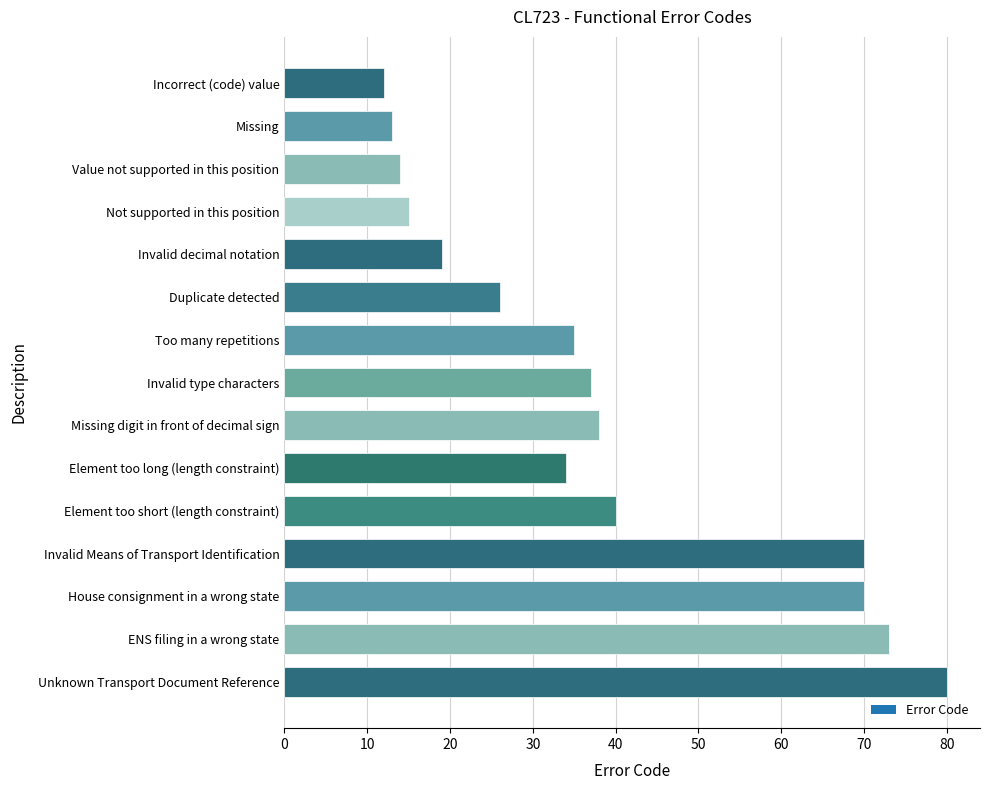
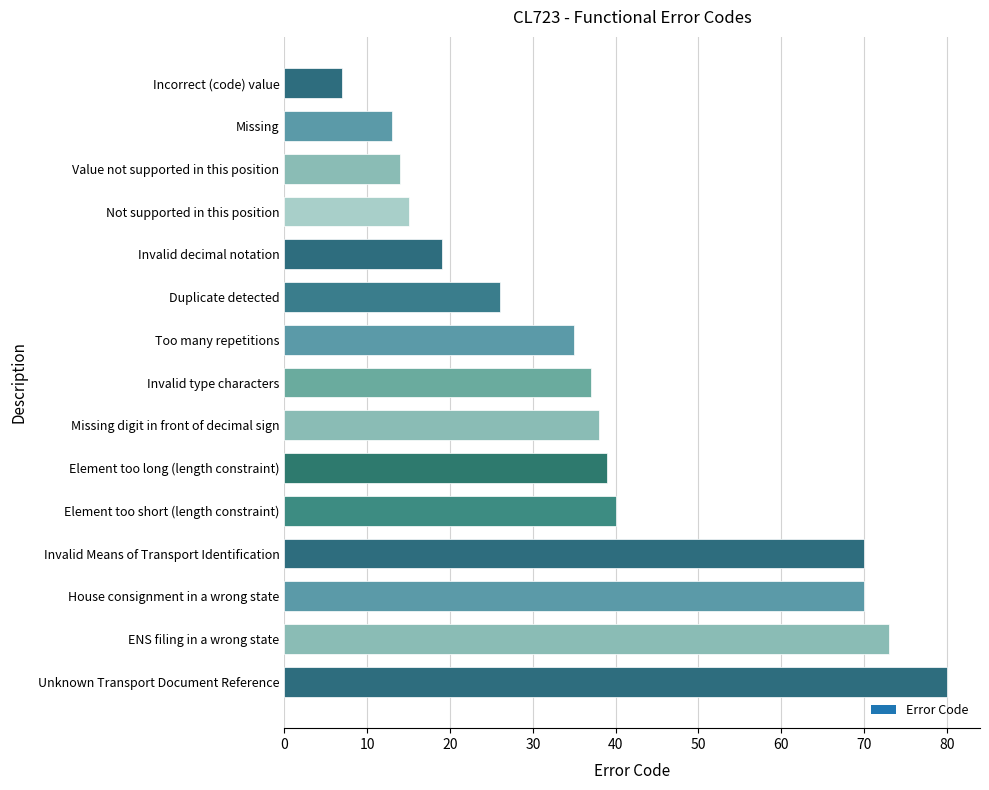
Incorrect (code) value: 12 -> 7
Element too long (length constraint): 34 -> 39
